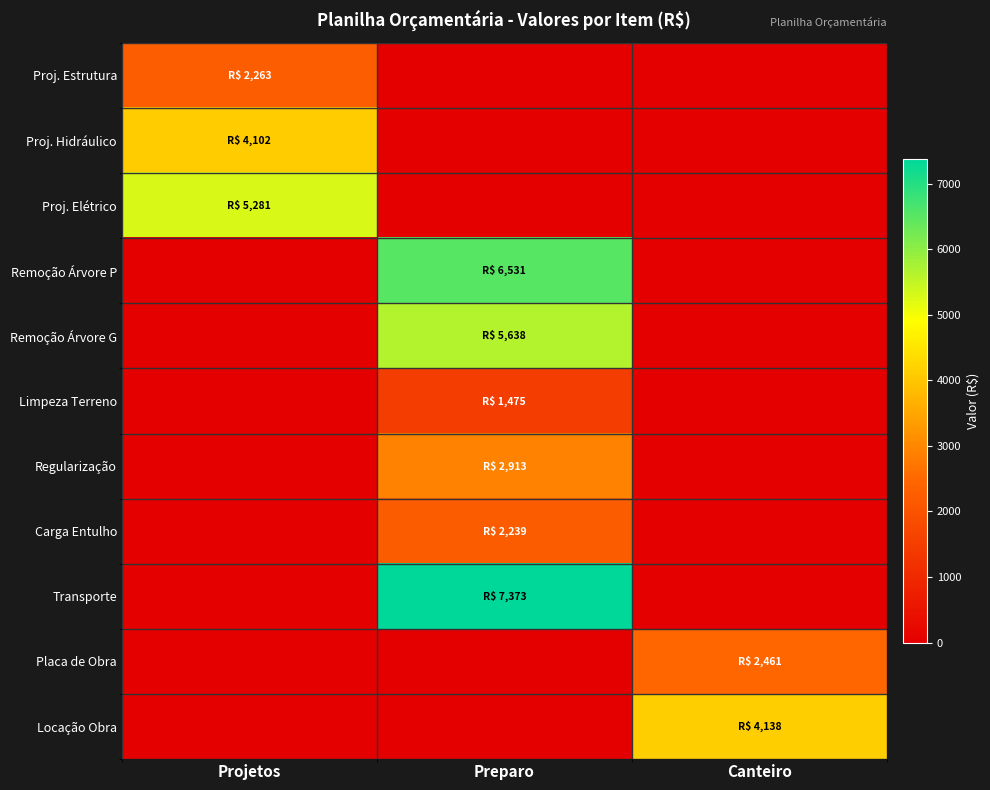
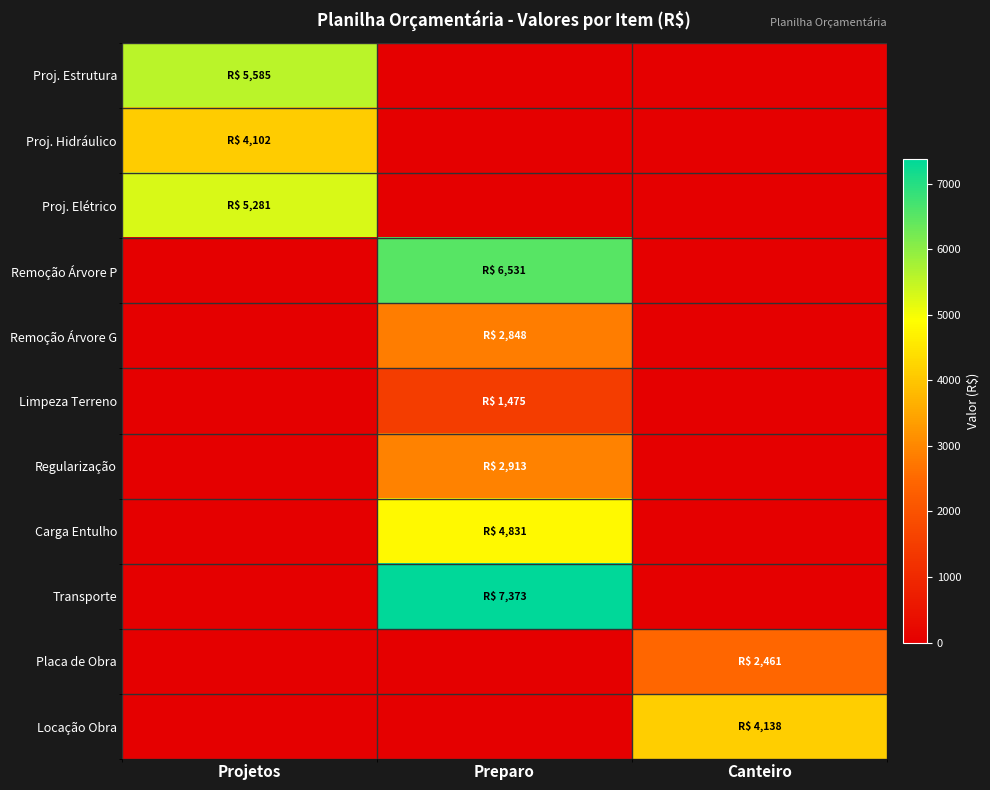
Proj. Estrutura, Projetos: 2,263 -> 5,585
Remoção Árvore G, Preparo: 5,638 -> 2,848
Carga Entulho, Preparo: 2,239 -> 4,831
